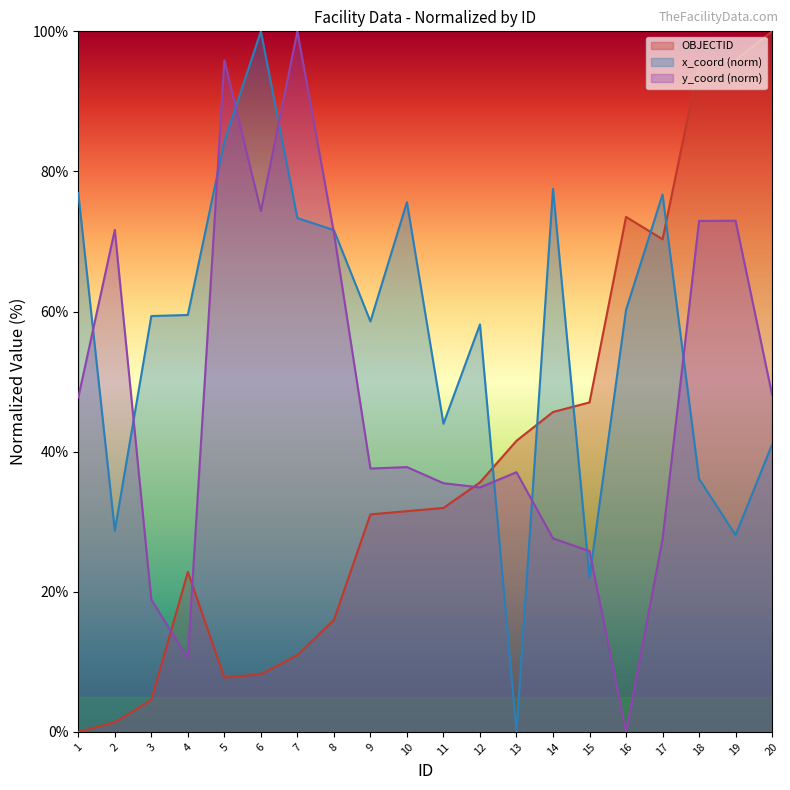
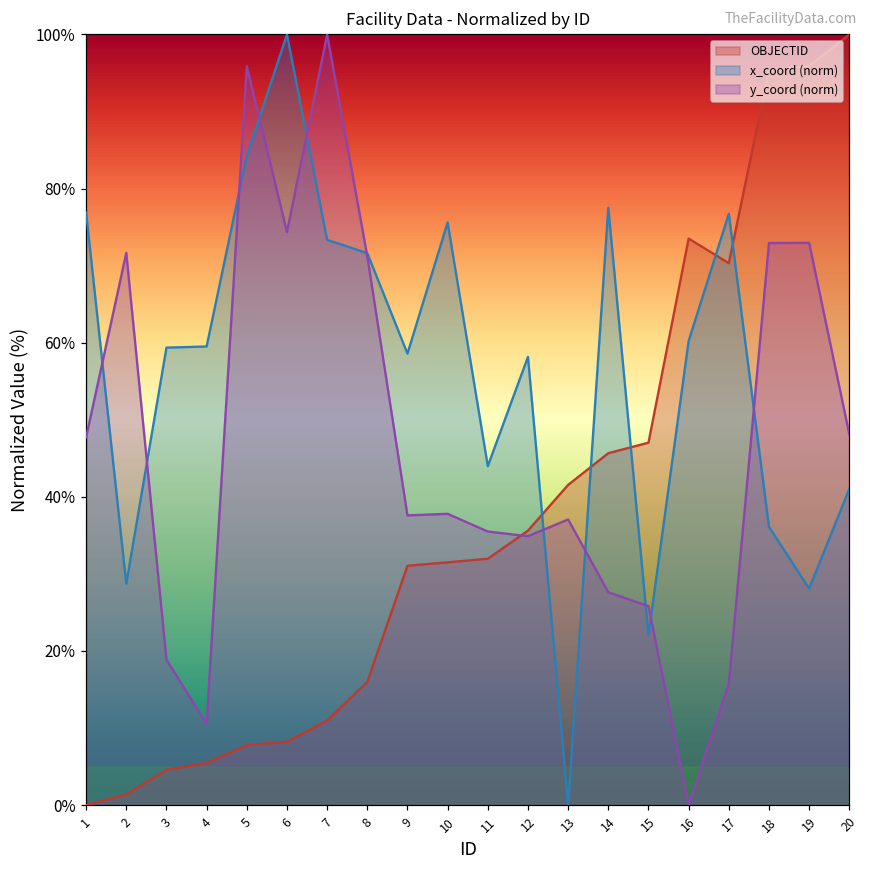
OBJECTID, 4: 23% -> 5%
y_coord (norm), 17: 27% -> 16%
